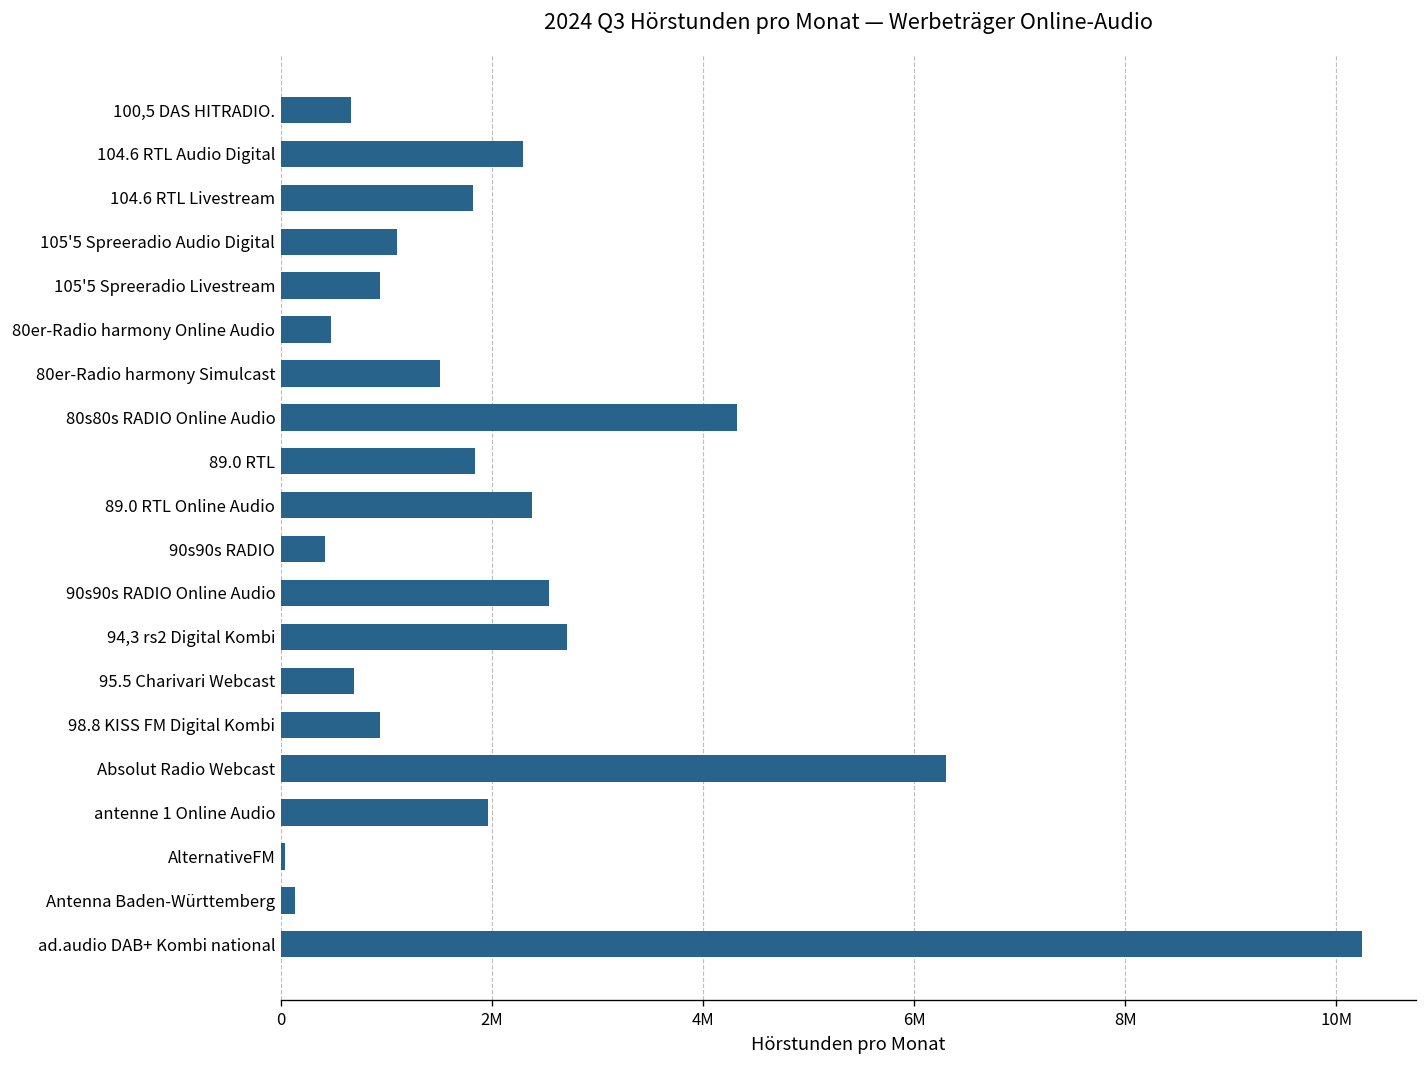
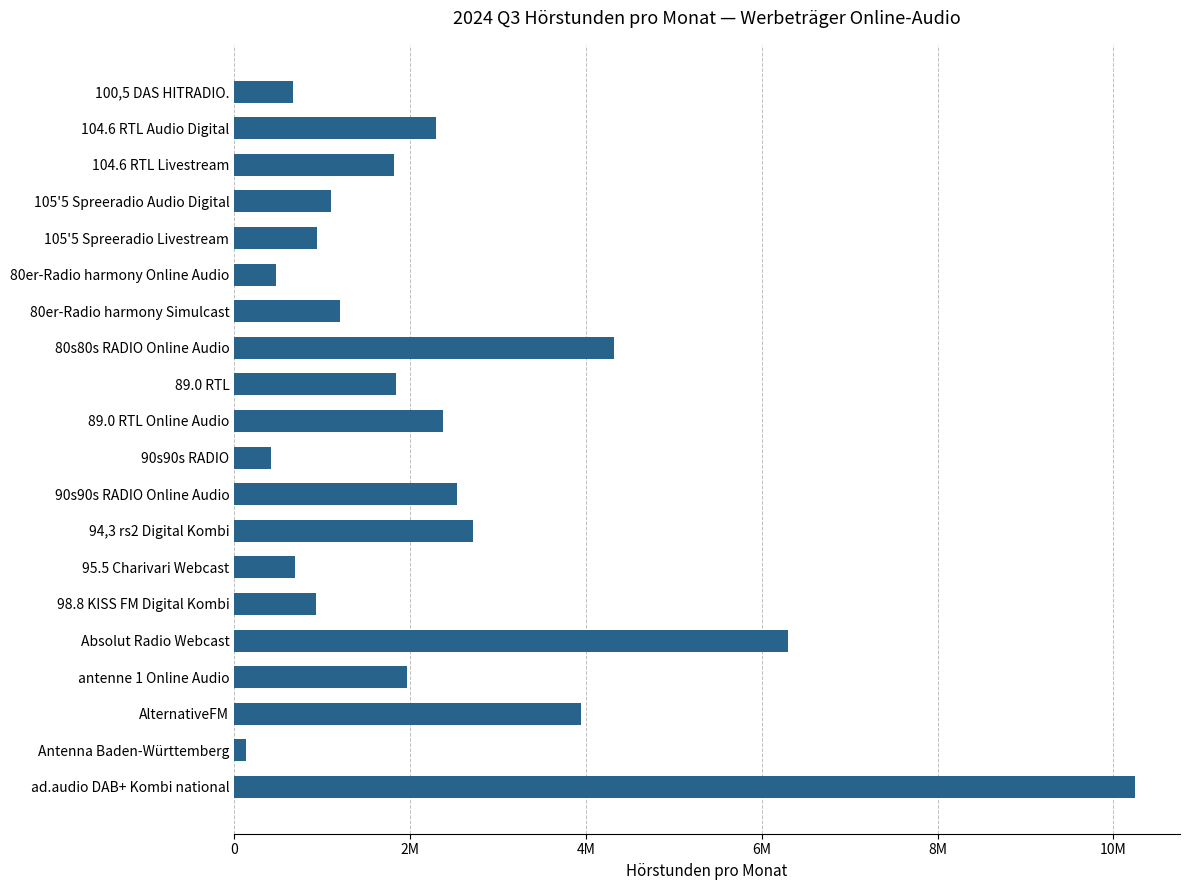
80er-Radio harmony Simulcast: 1500000 -> 1200000
AlternativeFM: 0 -> 3900000
